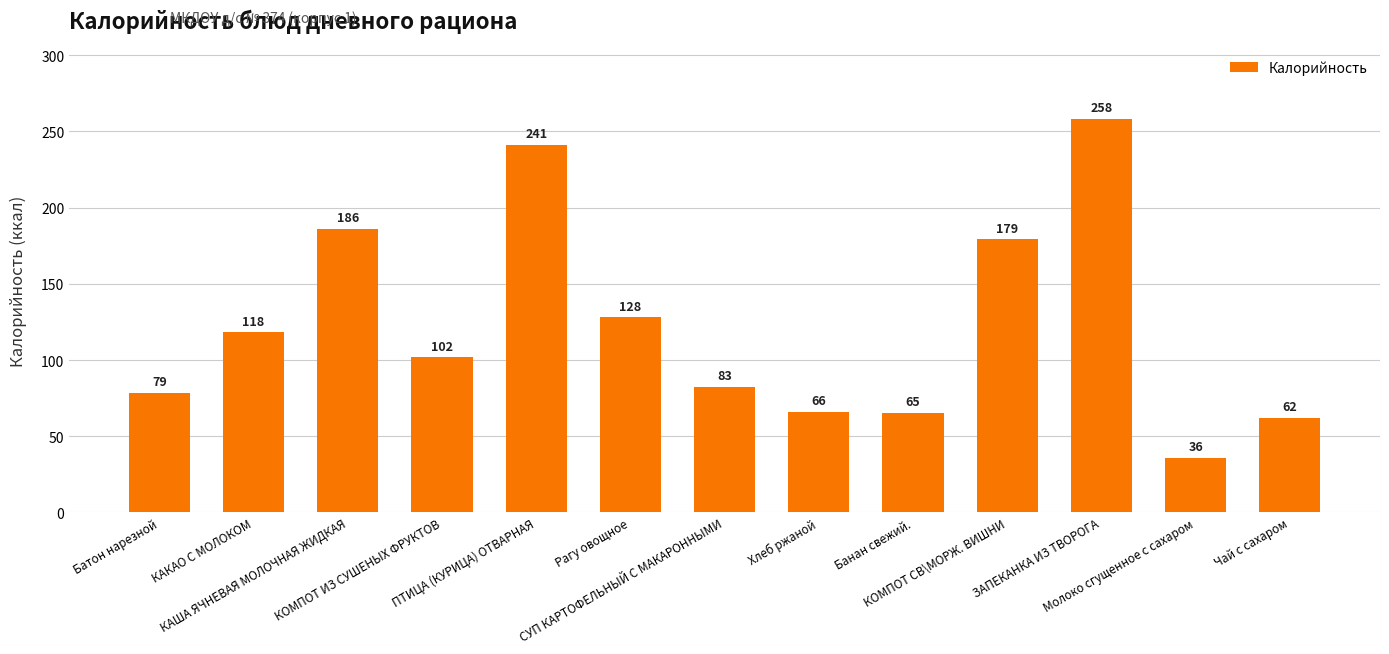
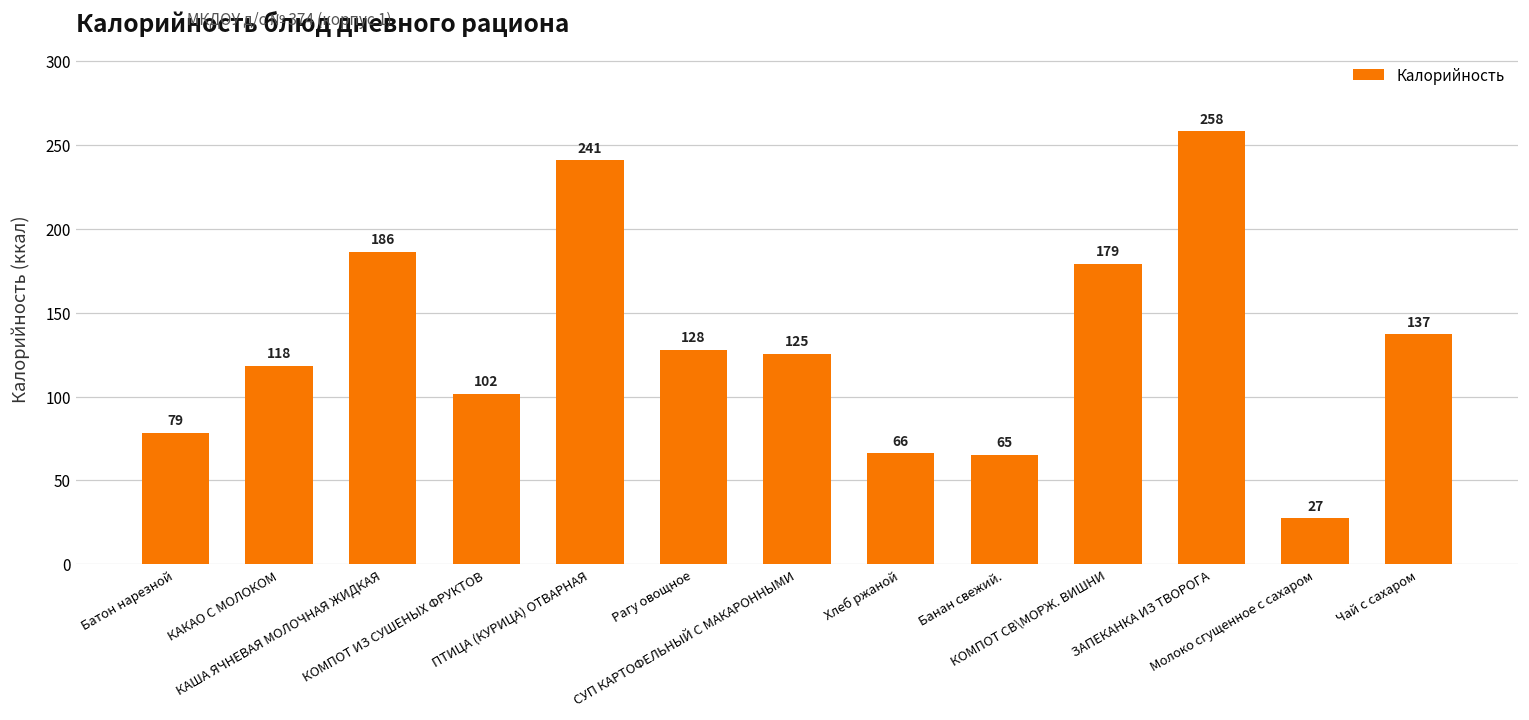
СУП КАРТОФЕЛЬНЫЙ С МАКАРОННЫМИ: 83 -> 125
Молоко сгущенное с сахаром: 36 -> 27
Чай с сахаром: 62 -> 137
